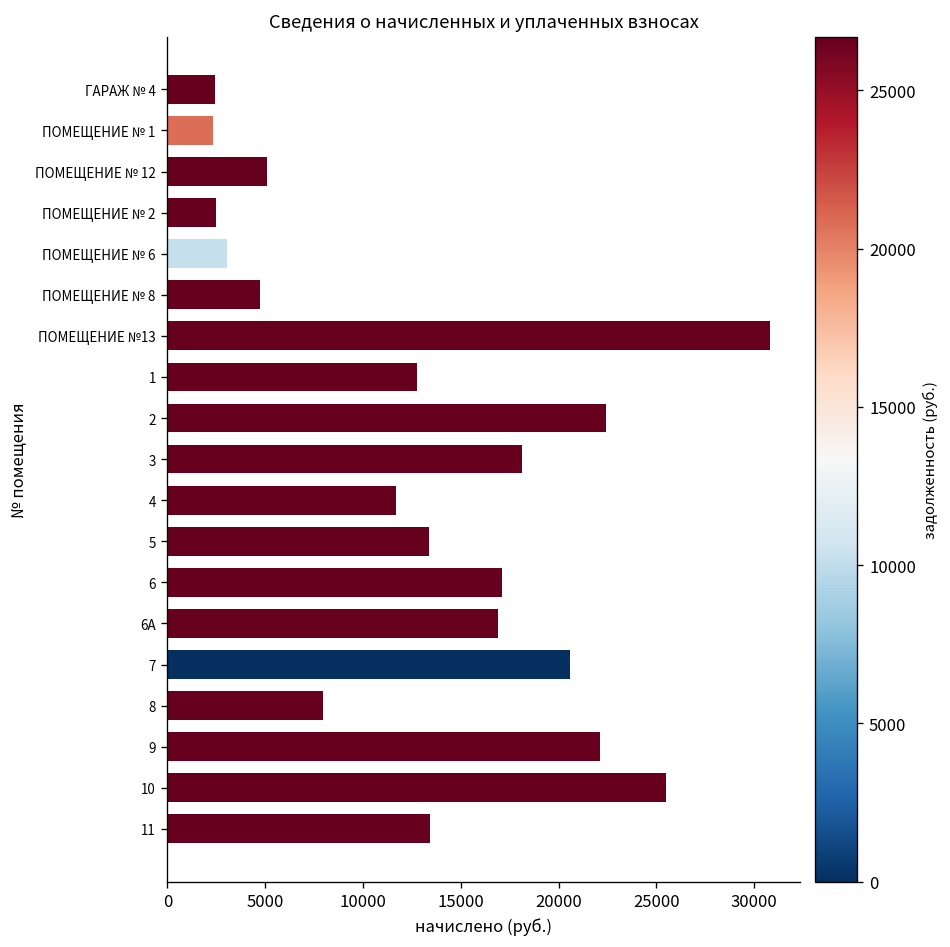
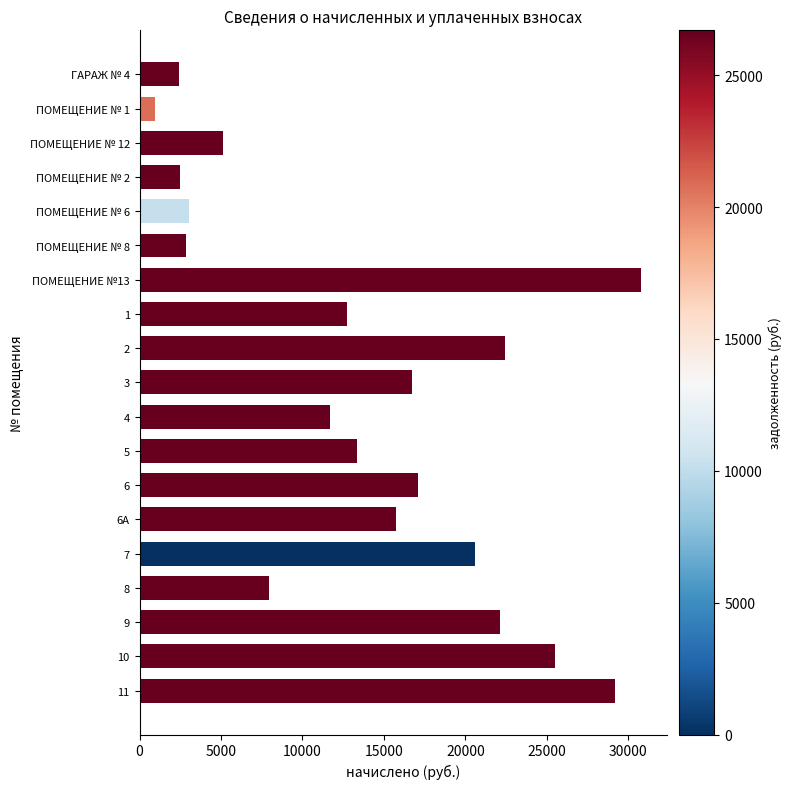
ПОМЕЩЕНИЕ № 1: 2300 -> 1000
ПОМЕЩЕНИЕ № 8: 4800 -> 2800
3: 18100 -> 16700
6А: 16900 -> 15800
11: 13400 -> 29200
